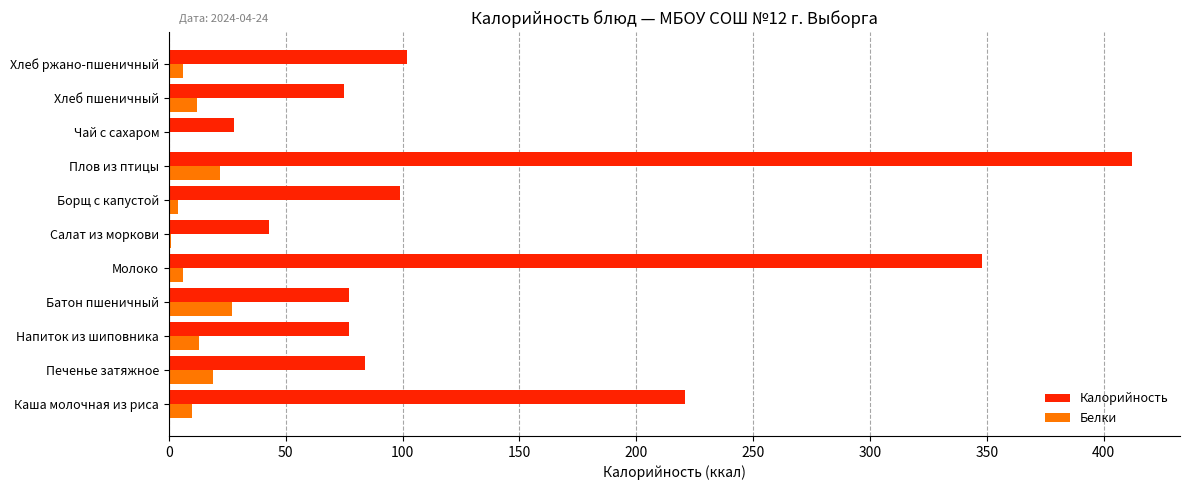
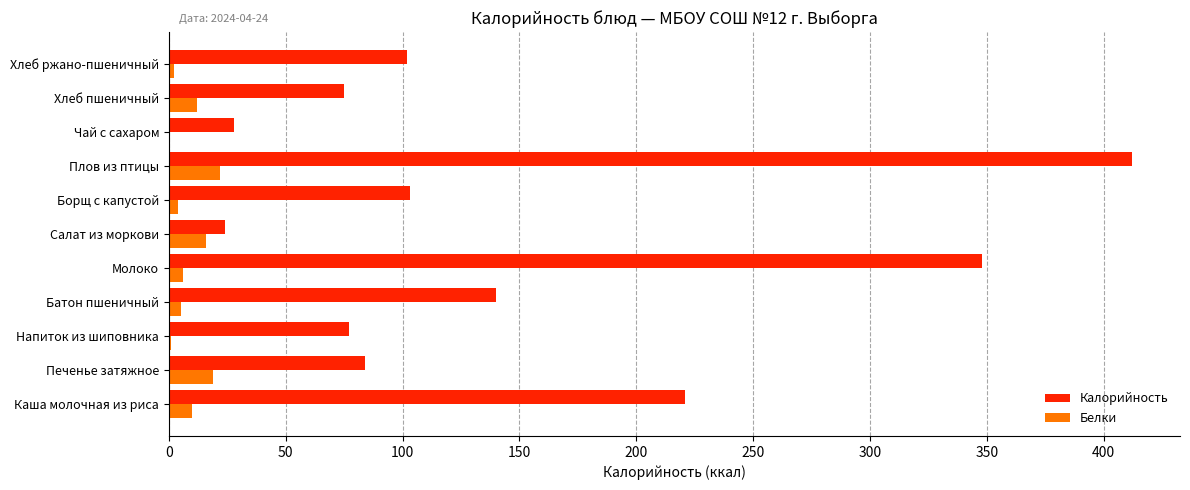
Белки, Хлеб ржано-пшеничный: 6 -> 2
Калорийность, Борщ с капустой: 99 -> 103
Калорийность, Салат из моркови: 43 -> 24
Белки, Салат из моркови: 1 -> 16
Калорийность, Батон пшеничный: 77 -> 140
Белки, Батон пшеничный: 27 -> 5
Белки, Напиток из шиповника: 13 -> 1
